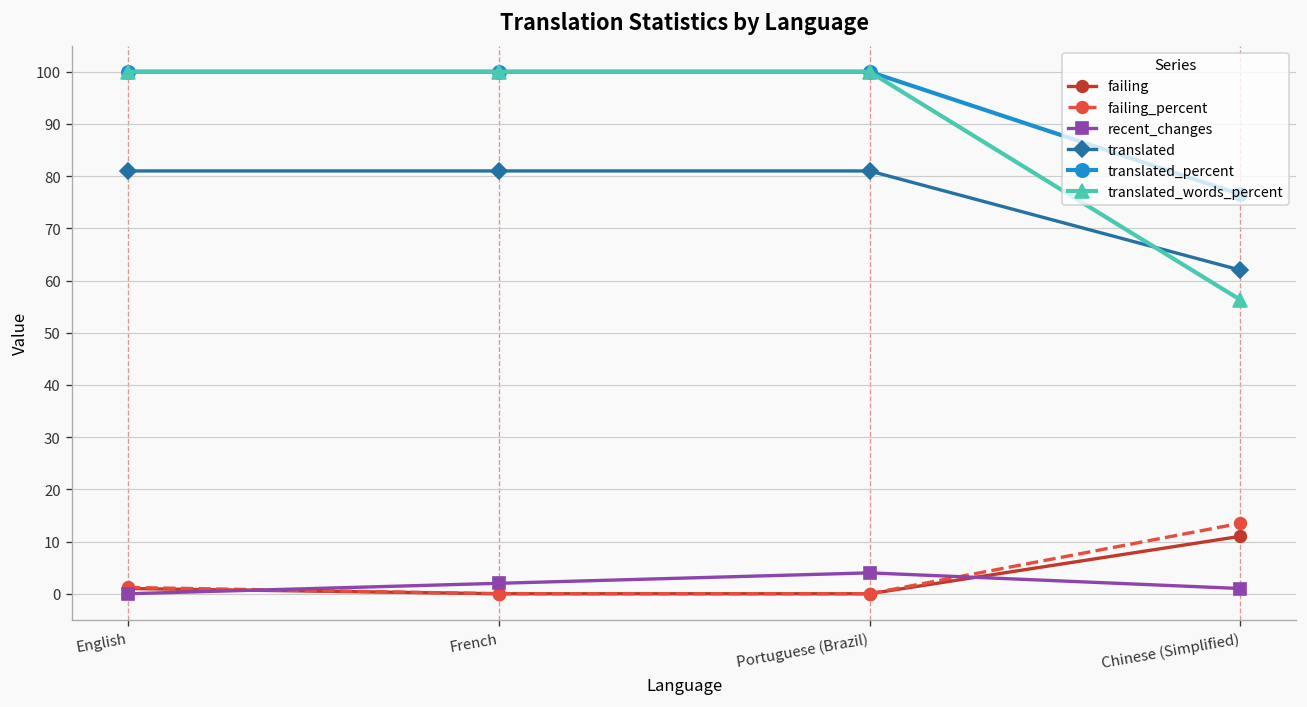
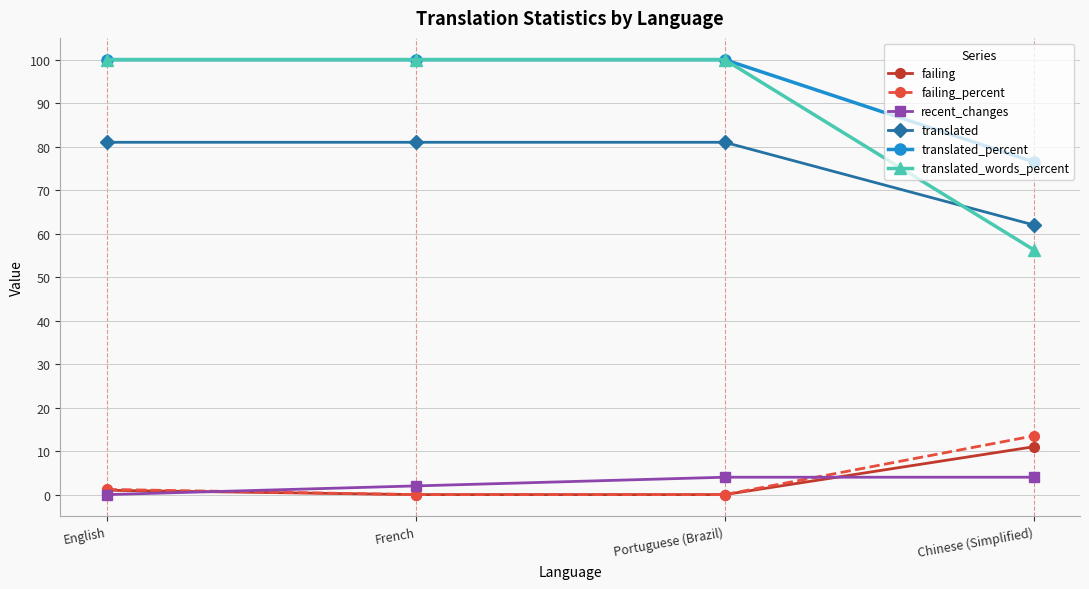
recent_changes, Chinese (Simplified): 1 -> 4
